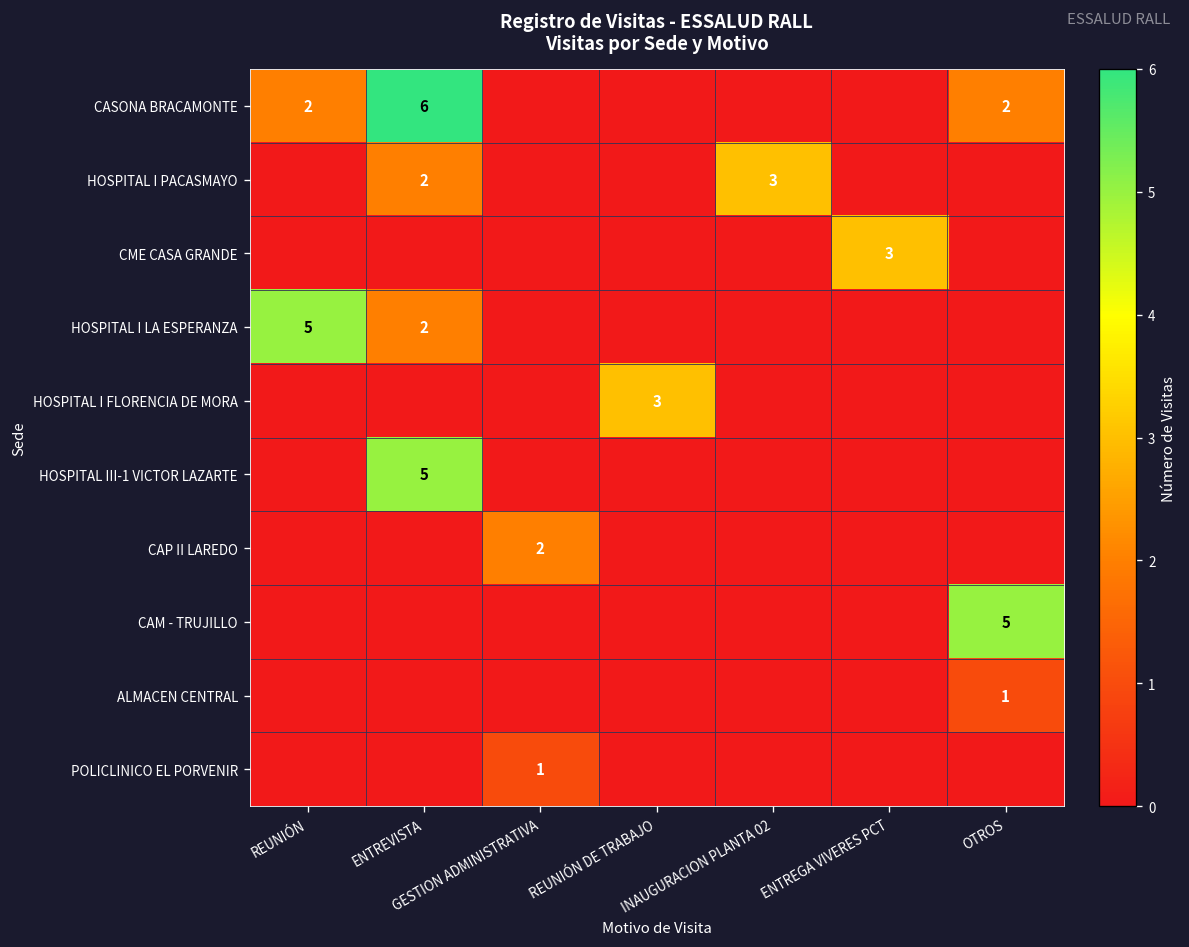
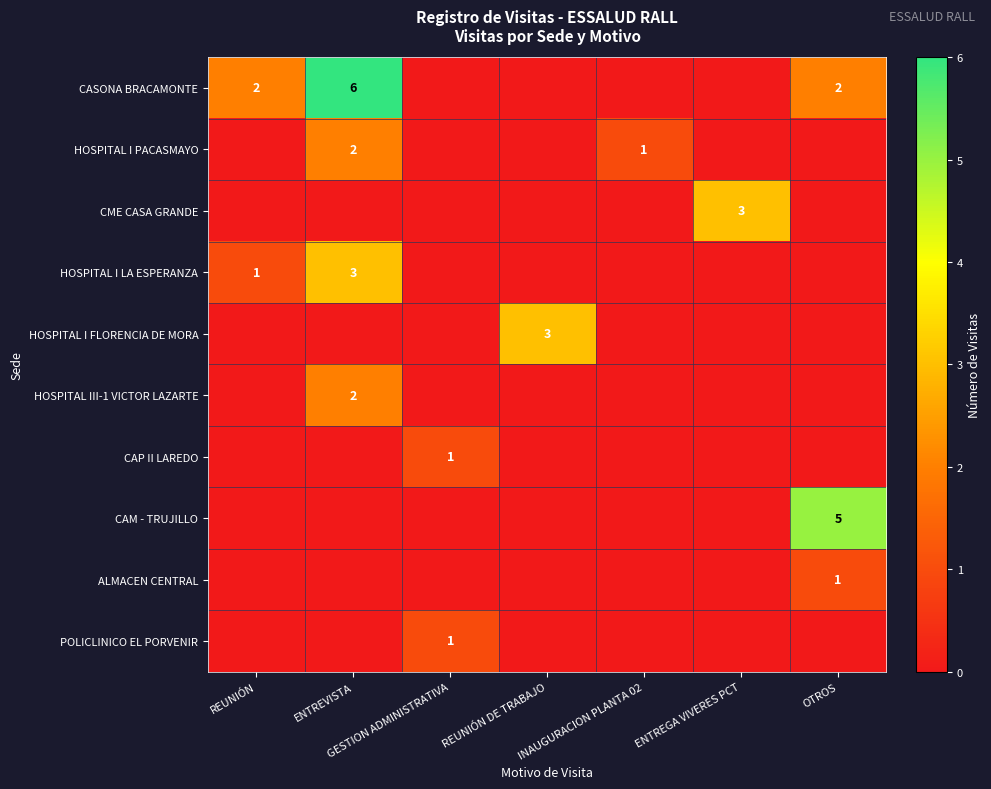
HOSPITAL I PACASMAYO, INAUGURACION PLANTA 02: 3 -> 1
HOSPITAL I LA ESPERANZA, REUNIÓN: 5 -> 1
HOSPITAL I LA ESPERANZA, ENTREVISTA: 2 -> 3
HOSPITAL III-1 VICTOR LAZARTE, ENTREVISTA: 5 -> 2
CAP II LAREDO, GESTION ADMINISTRATIVA: 2 -> 1
